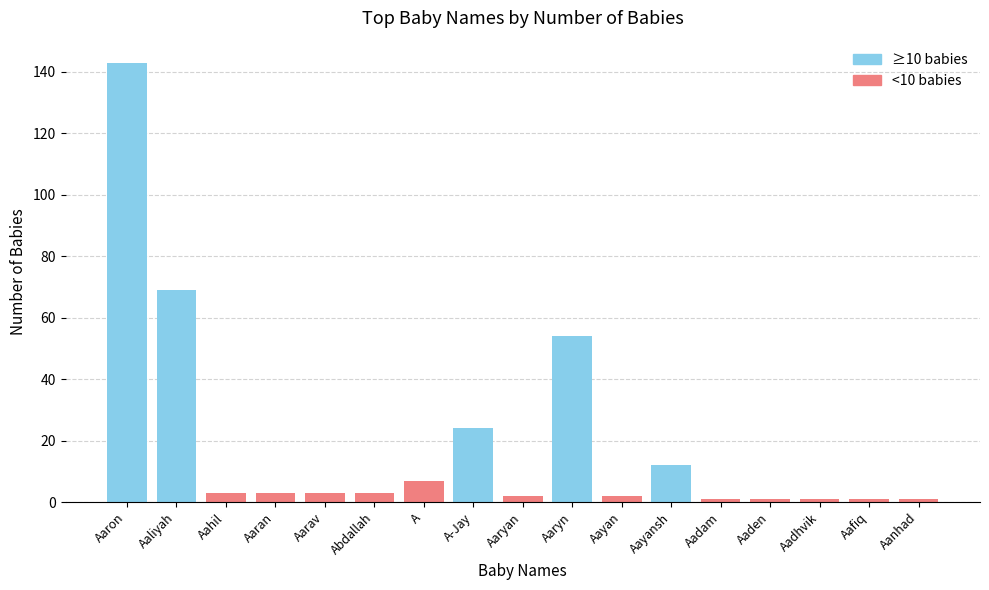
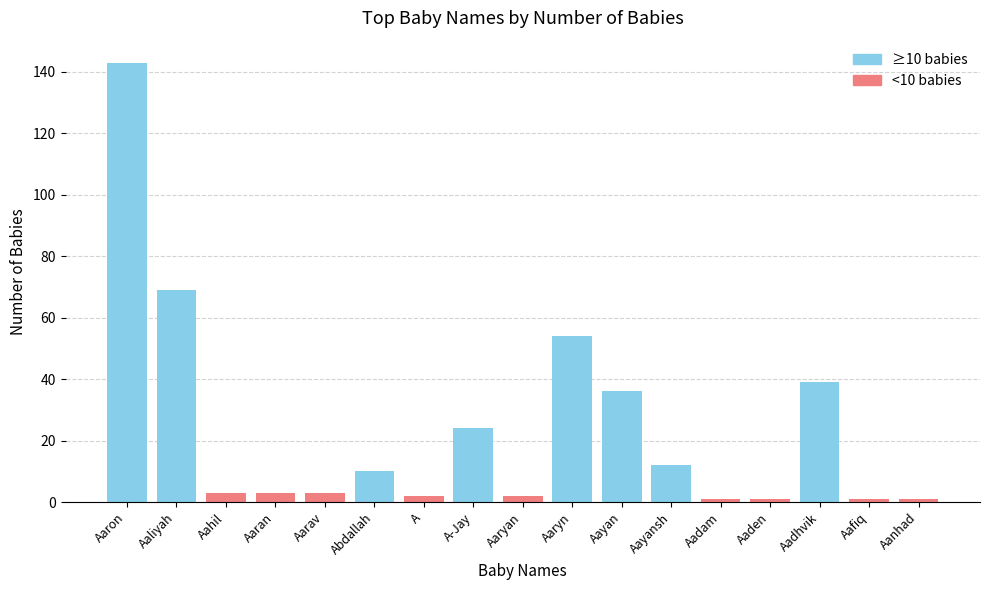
Abdallah: 3 -> 10
A: 7 -> 2
Aayan: 2 -> 36
Aadhvik: 1 -> 39
